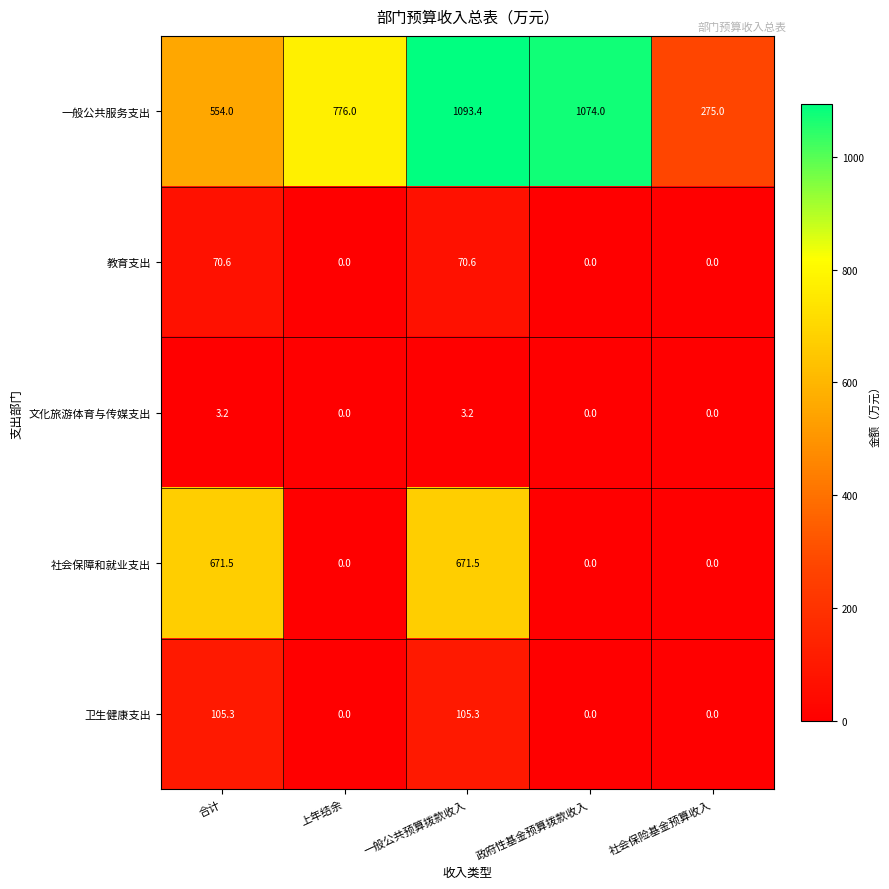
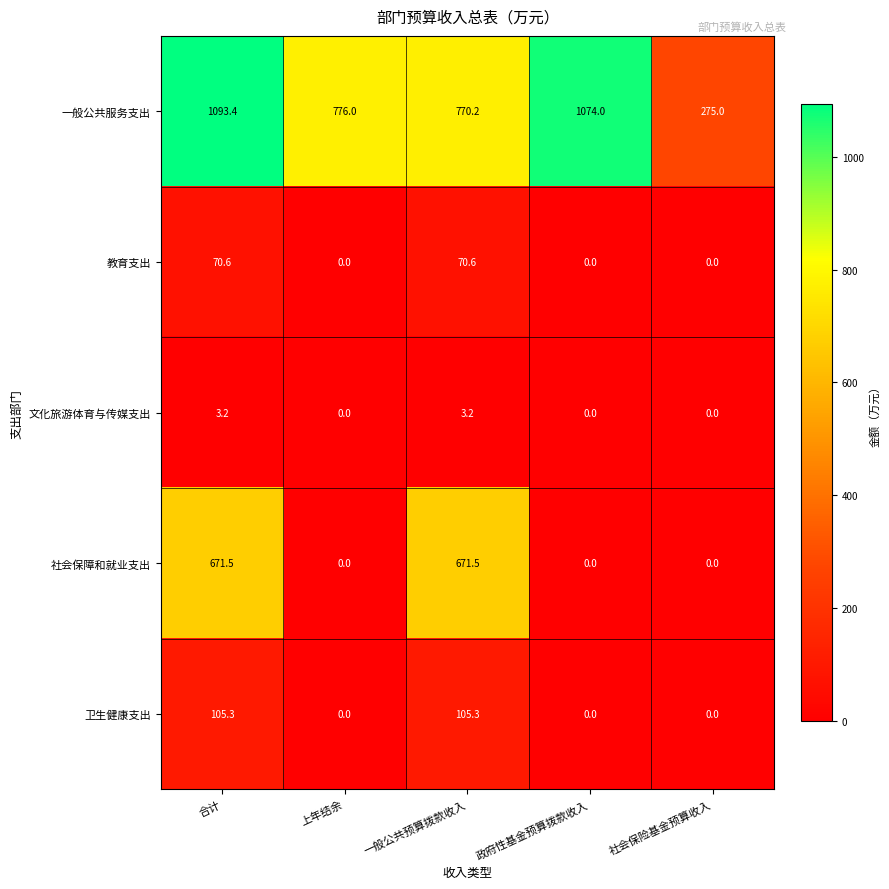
一般公共服务支出, 合计: 554.0 -> 1093.4
一般公共服务支出, 一般公共预算拨款收入: 1093.4 -> 770.2
